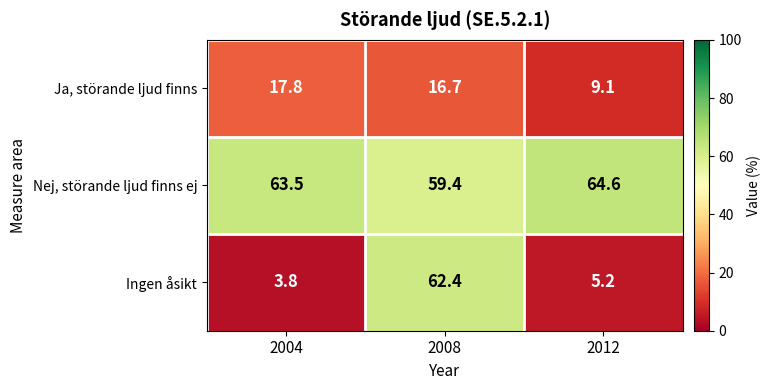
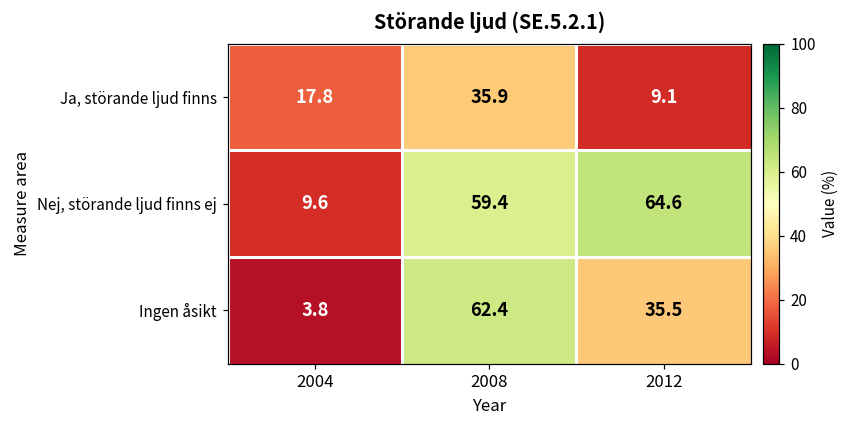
Ja, störande ljud finns, 2008: 16.7 -> 35.9
Nej, störande ljud finns ej, 2004: 63.5 -> 9.6
Ingen åsikt, 2012: 5.2 -> 35.5
